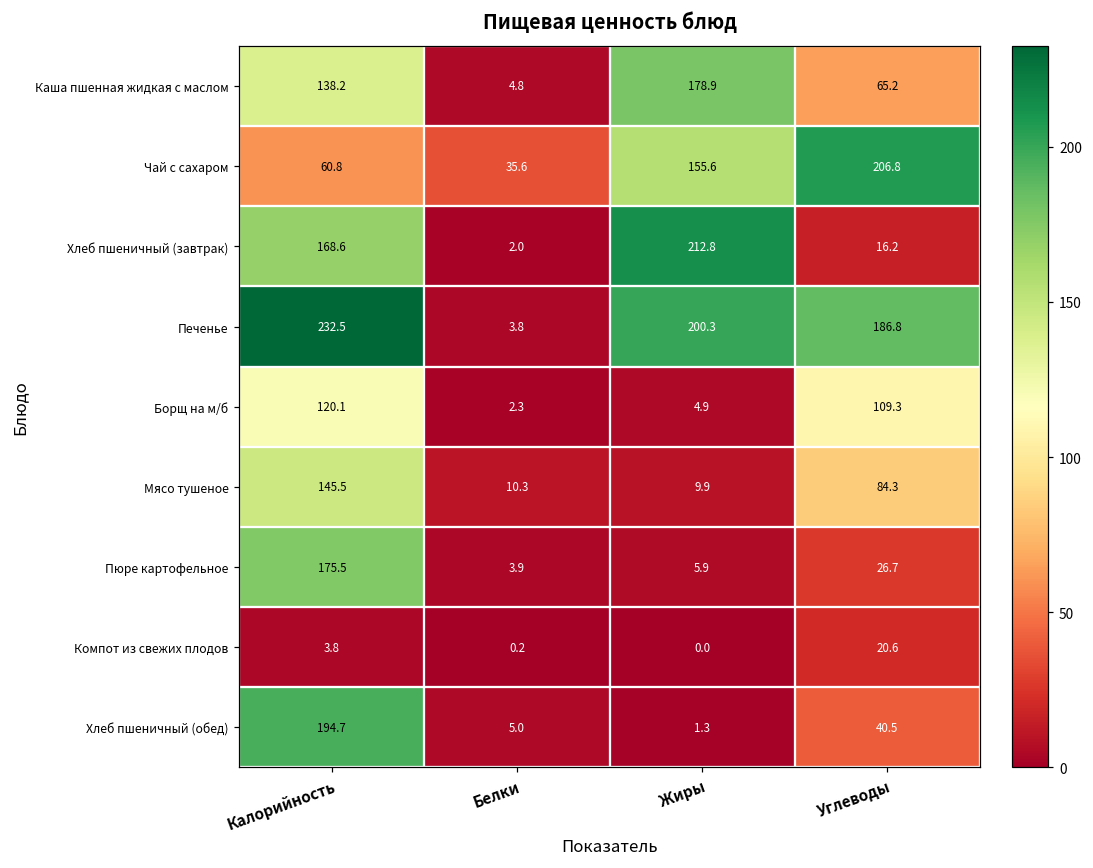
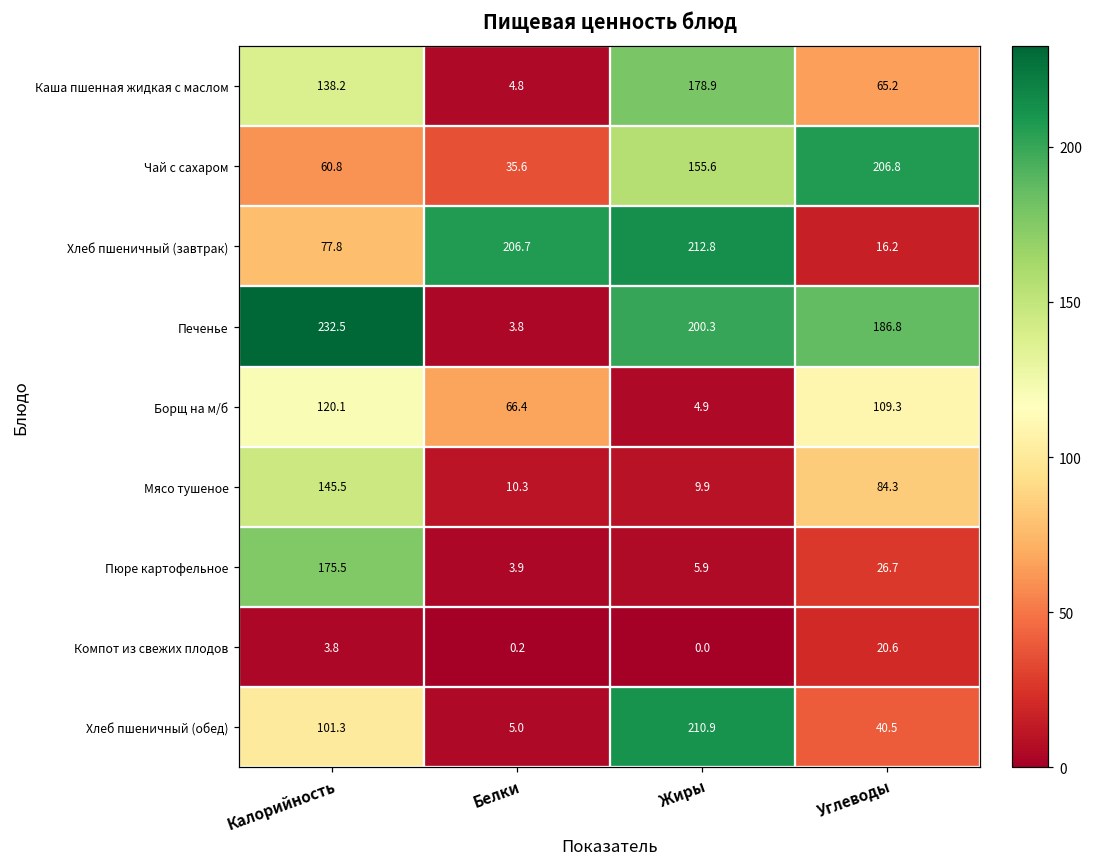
Хлеб пшеничный (завтрак), Калорийность: 168.6 -> 77.8
Хлеб пшеничный (завтрак), Белки: 2.0 -> 206.7
Борщ на м/б, Белки: 2.3 -> 66.4
Хлеб пшеничный (обед), Калорийность: 194.7 -> 101.3
Хлеб пшеничный (обед), Жиры: 1.3 -> 210.9
